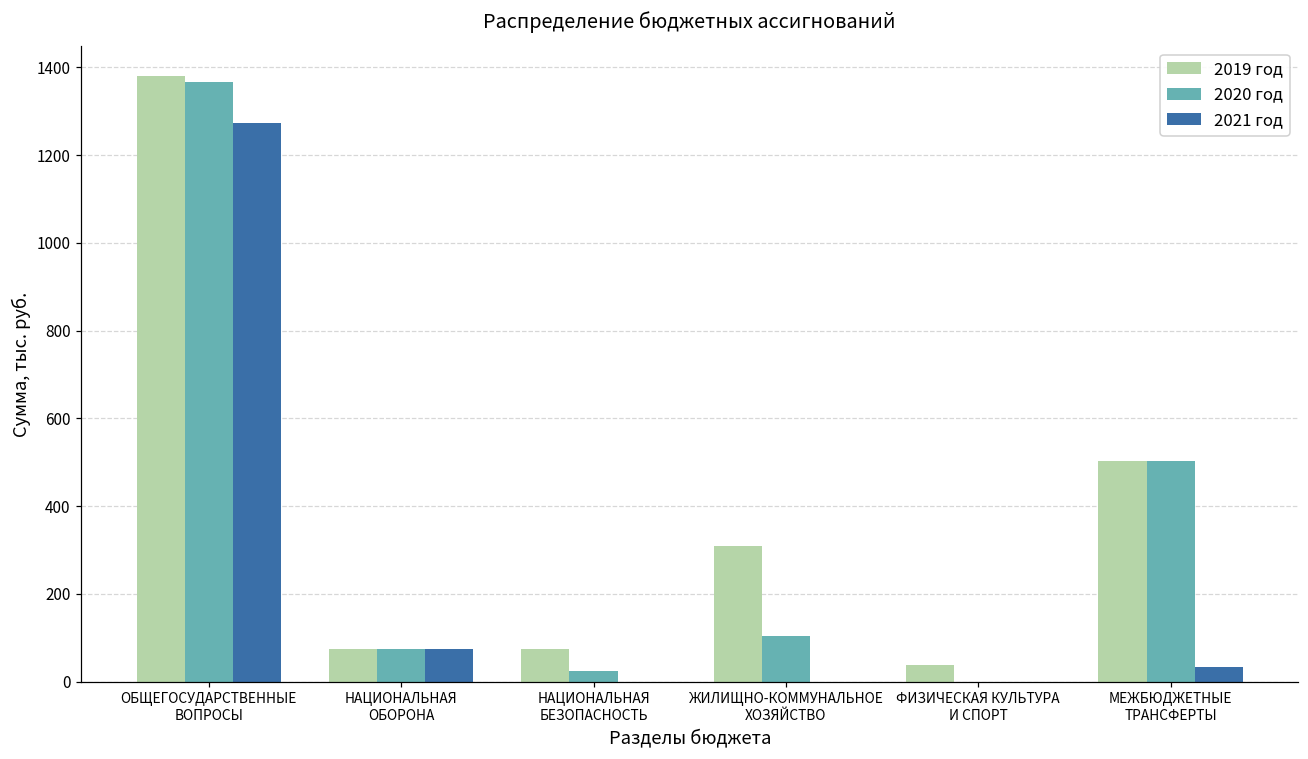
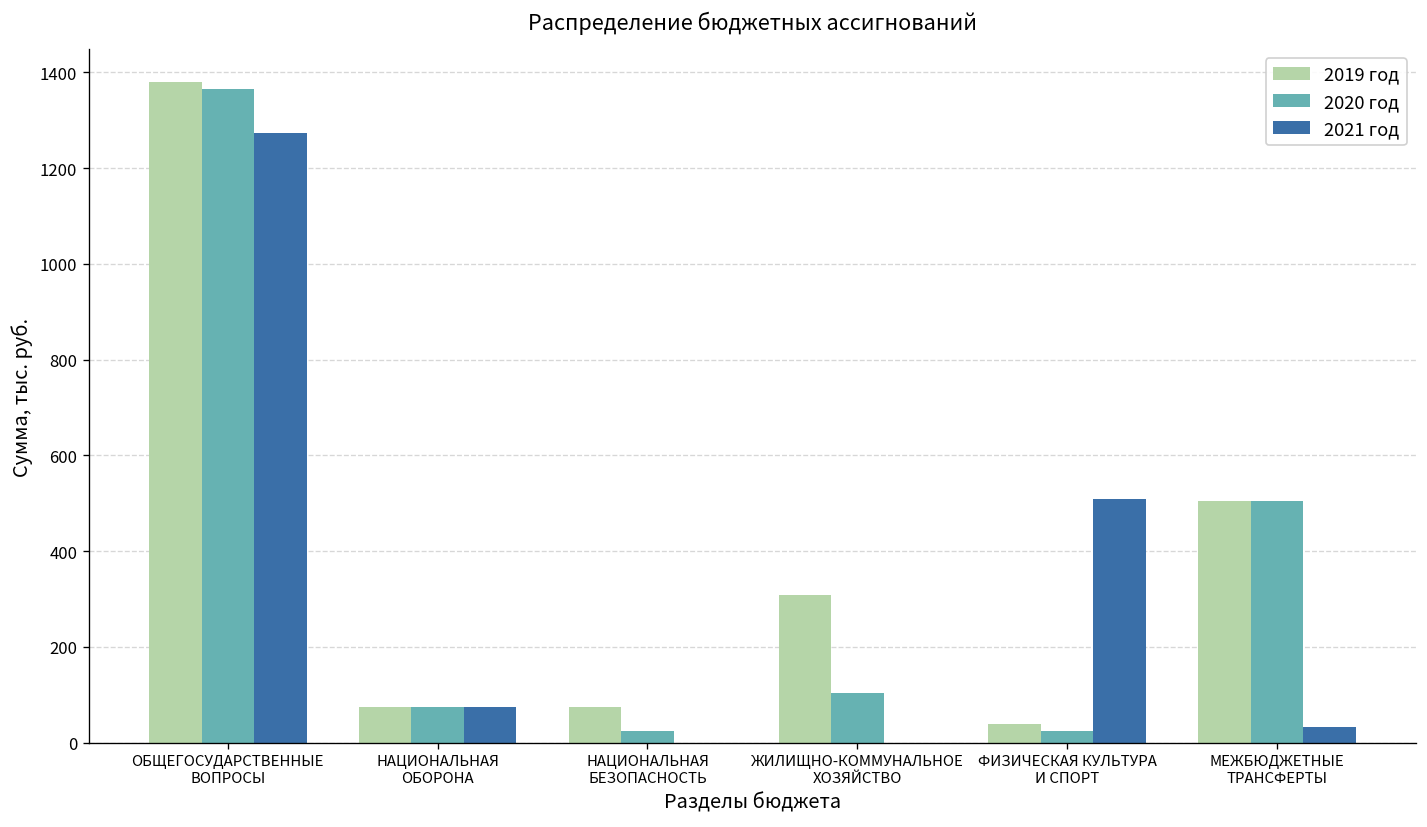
2020 год, ФИЗИЧЕСКАЯ КУЛЬТУРА И СПОРТ: 0 -> 20
2021 год, ФИЗИЧЕСКАЯ КУЛЬТУРА И СПОРТ: 0 -> 510
